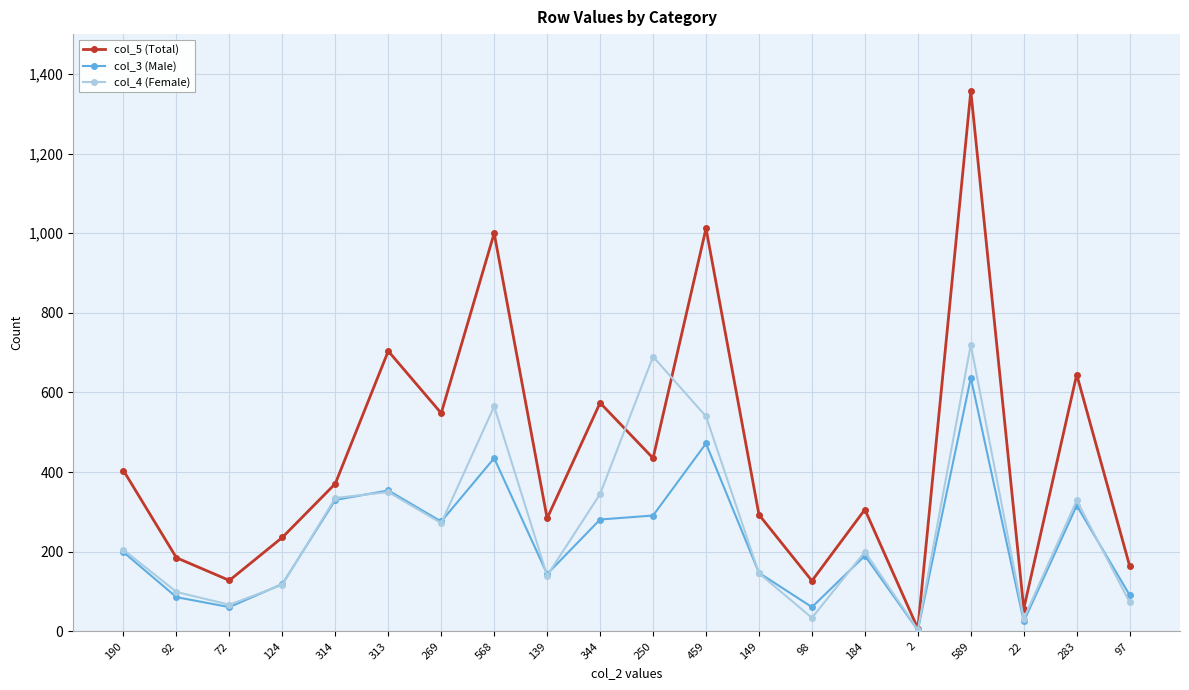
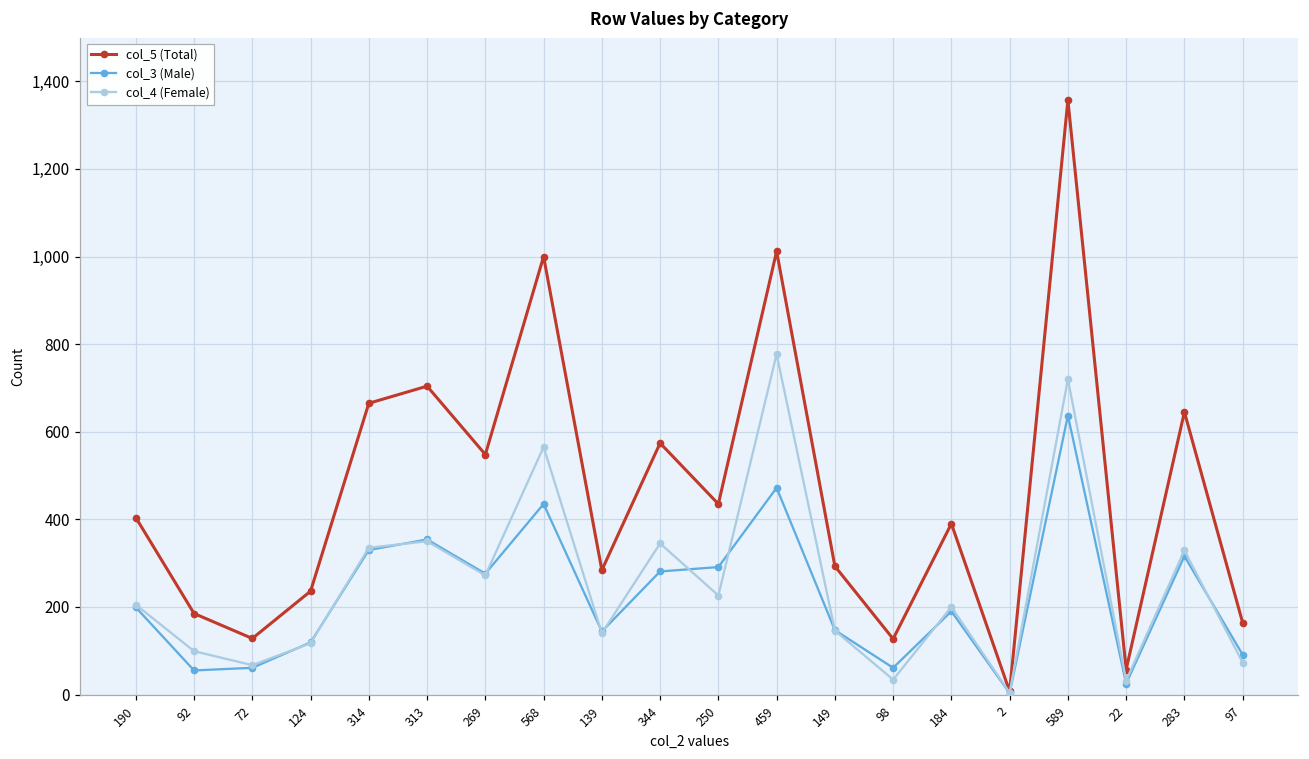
col_3 (Male), 92: 90 -> 60
col_5 (Total), 314: 370 -> 670
col_4 (Female), 250: 690 -> 230
col_4 (Female), 459: 540 -> 780
col_5 (Total), 184: 310 -> 390
